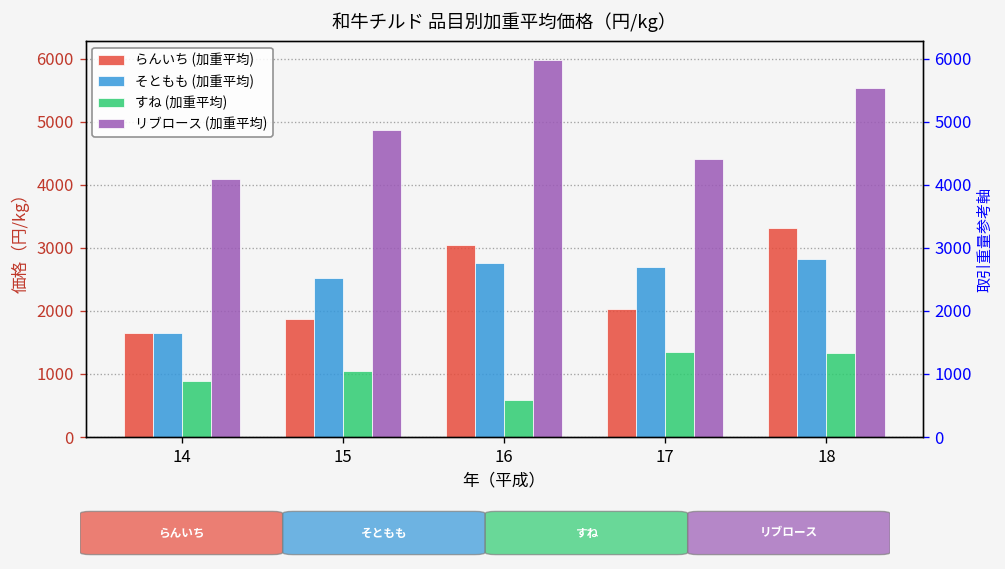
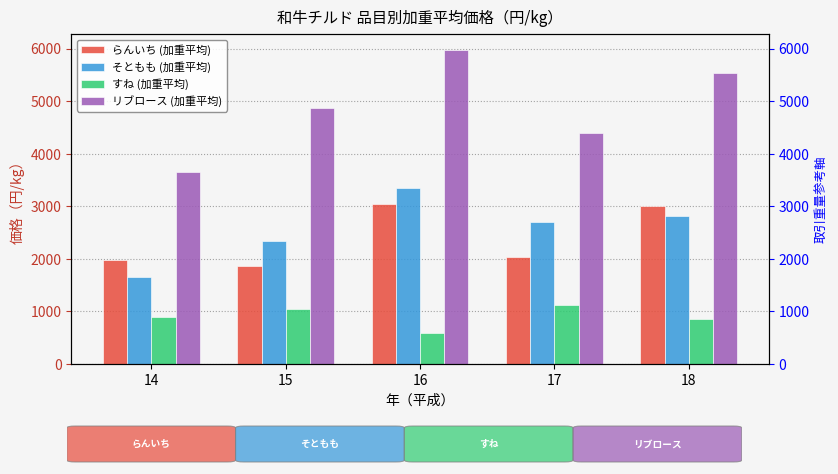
らんいち (加重平均), 14: 1700 -> 2000
リブロース (加重平均), 14: 4100 -> 3700
そともも (加重平均), 15: 2500 -> 2300
そともも (加重平均), 16: 2800 -> 3300
すね (加重平均), 17: 1300 -> 1100
らんいち (加重平均), 18: 3300 -> 3000
すね (加重平均), 18: 1300 -> 900
